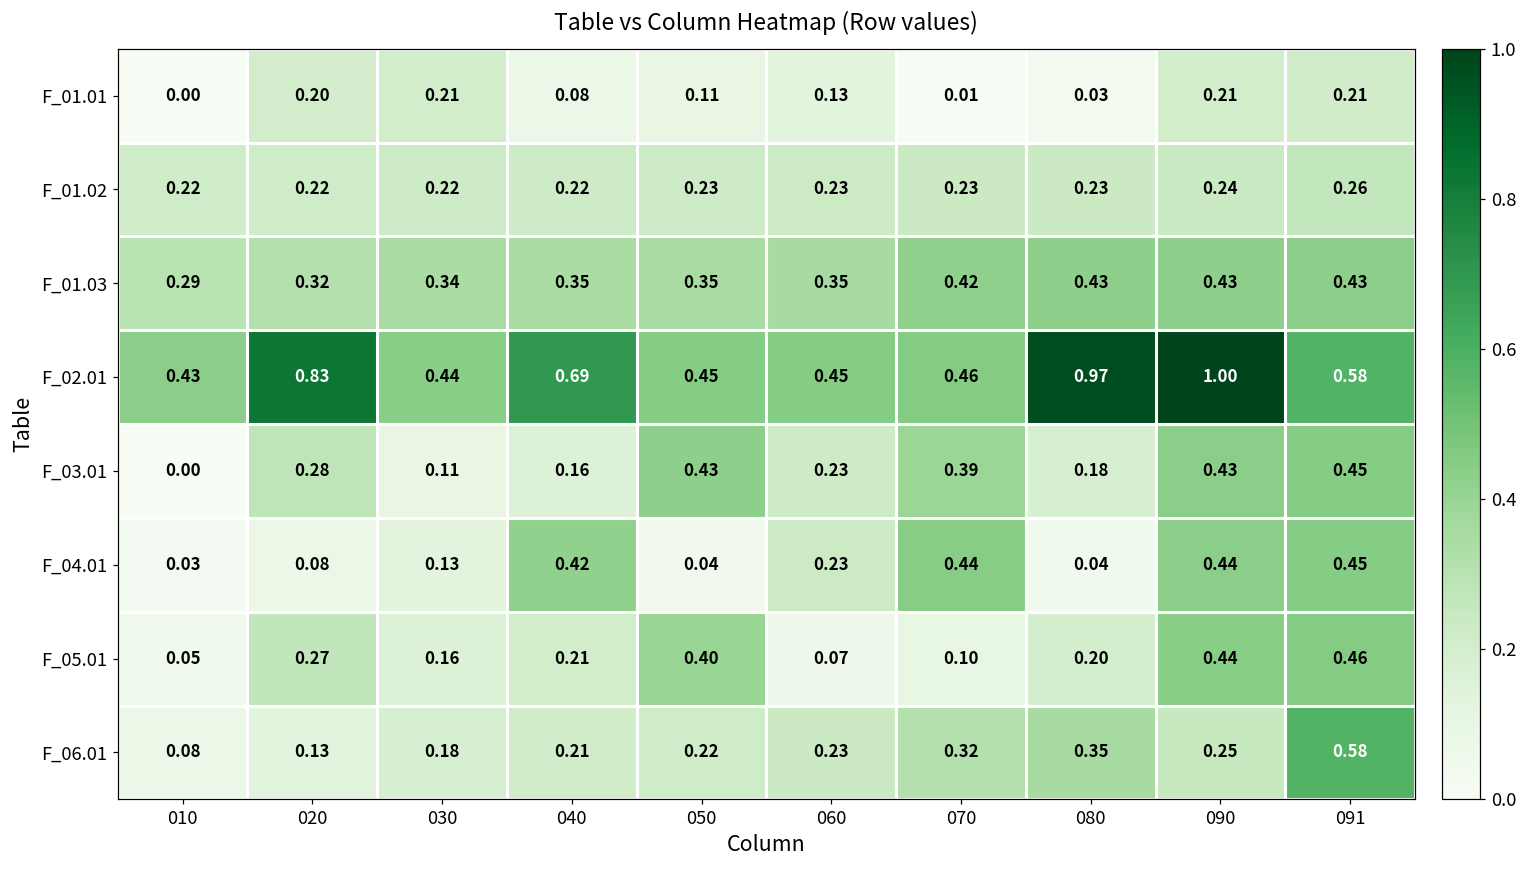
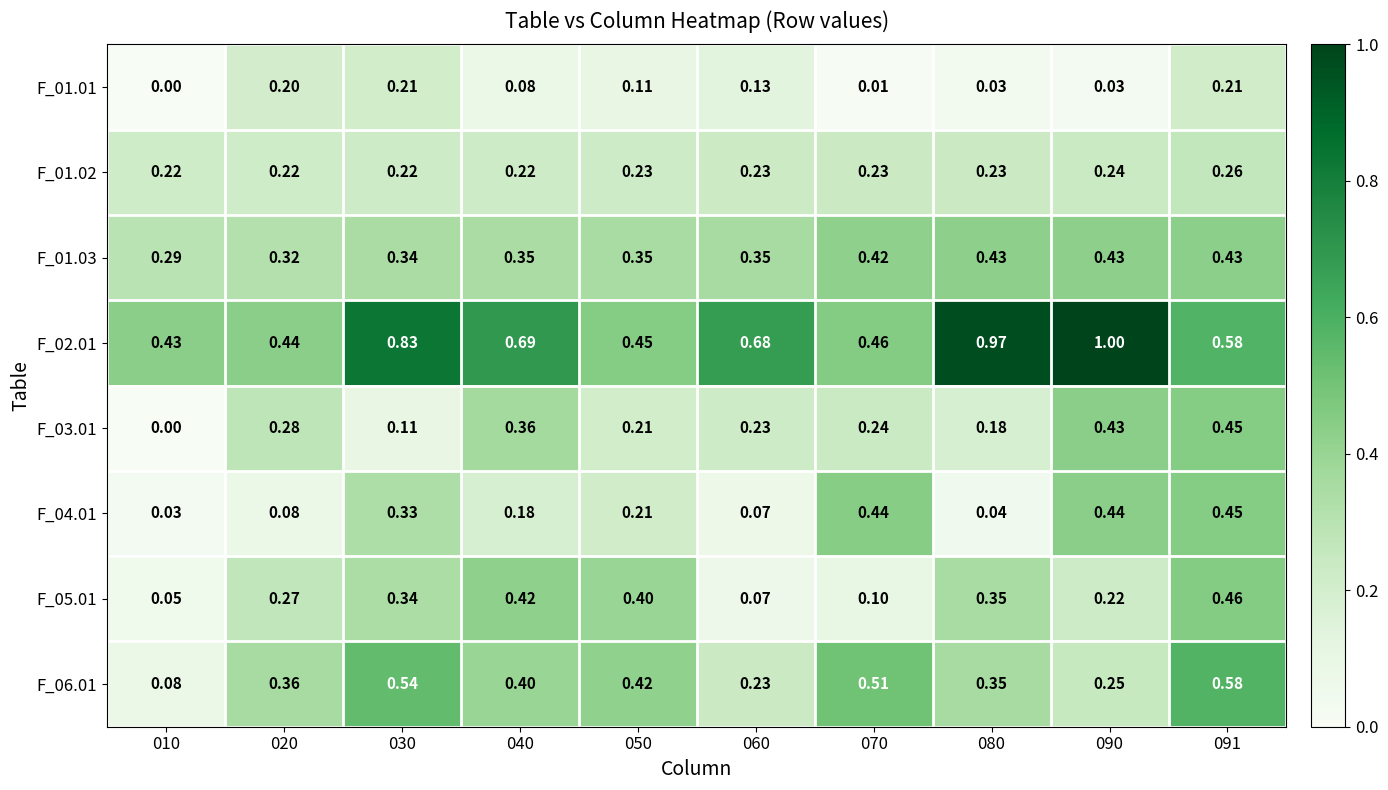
F_01.01, 090: 0.21 -> 0.03
F_02.01, 020: 0.83 -> 0.44
F_02.01, 030: 0.44 -> 0.83
F_02.01, 060: 0.45 -> 0.68
F_03.01, 040: 0.16 -> 0.36
F_03.01, 050: 0.43 -> 0.21
F_03.01, 070: 0.39 -> 0.24
F_04.01, 030: 0.13 -> 0.33
F_04.01, 040: 0.42 -> 0.18
F_04.01, 050: 0.04 -> 0.21
F_04.01, 060: 0.23 -> 0.07
F_05.01, 030: 0.16 -> 0.34
F_05.01, 040: 0.21 -> 0.42
F_05.01, 080: 0.20 -> 0.35
F_05.01, 090: 0.44 -> 0.22
F_06.01, 020: 0.13 -> 0.36
F_06.01, 030: 0.18 -> 0.54
F_06.01, 040: 0.21 -> 0.40
F_06.01, 050: 0.22 -> 0.42
F_06.01, 070: 0.32 -> 0.51
